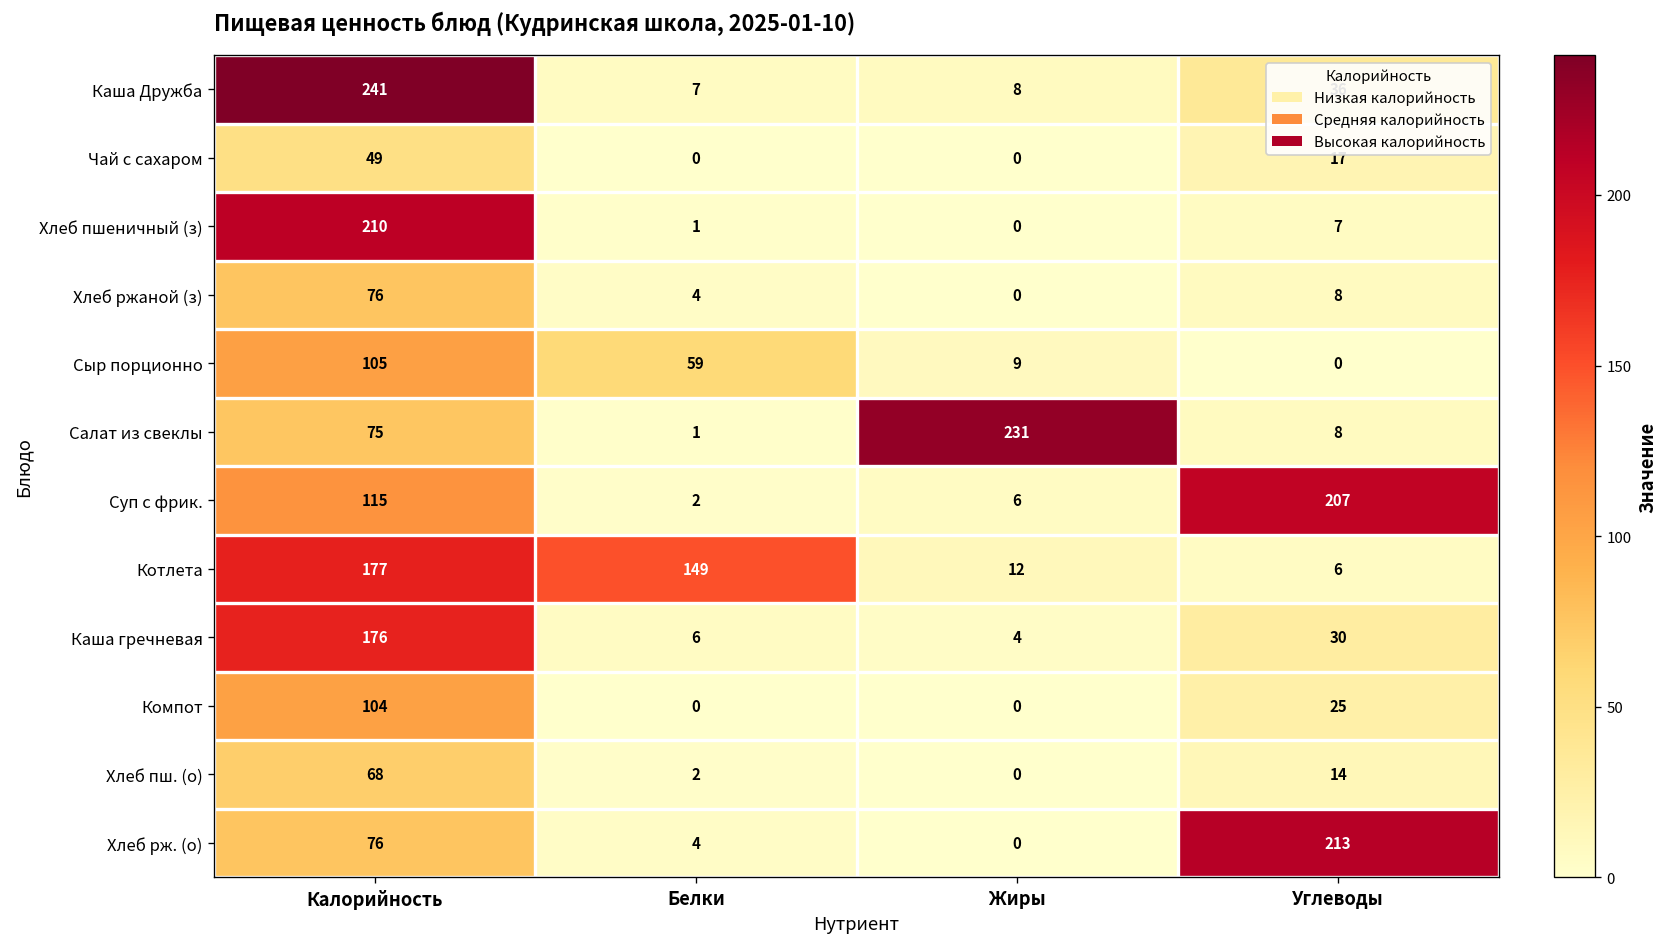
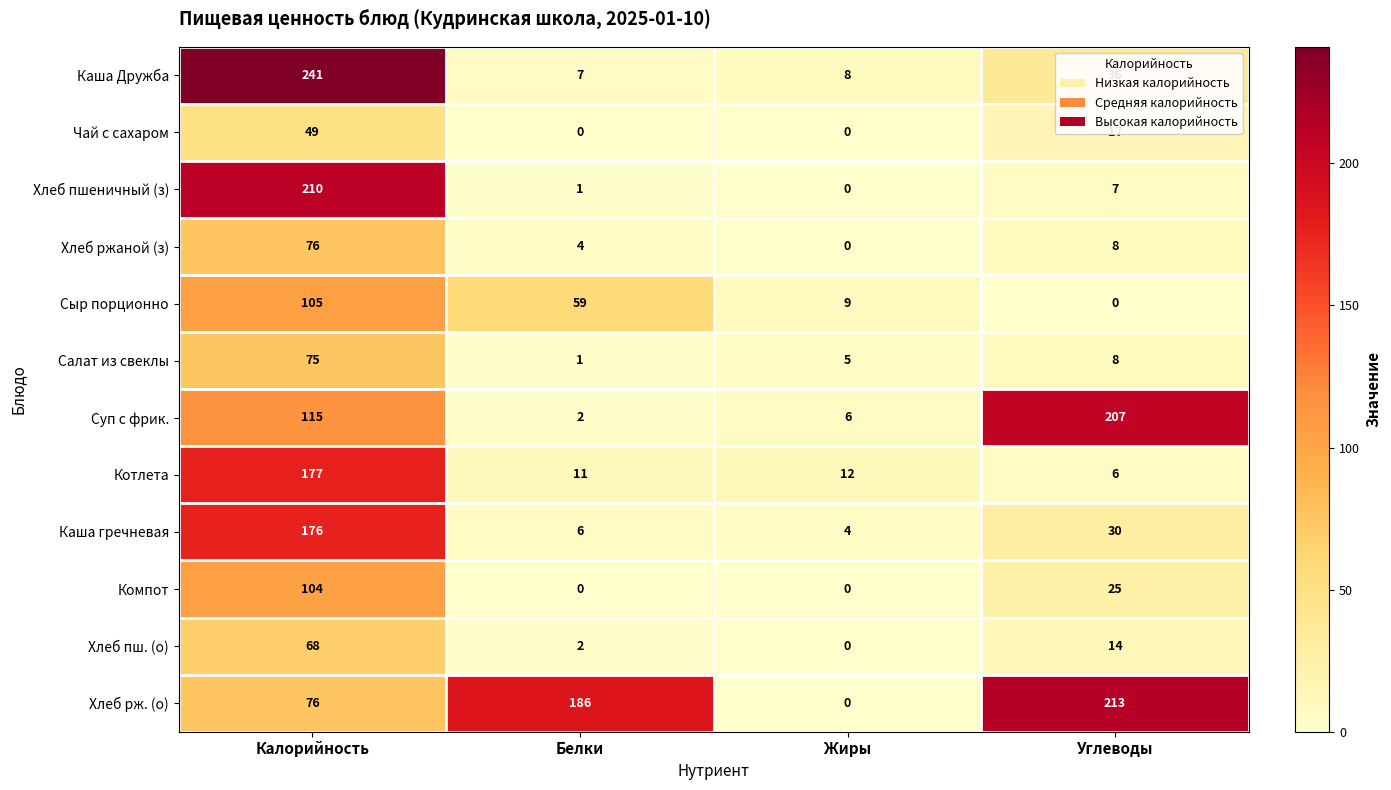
Салат из свеклы, Жиры: 231 -> 5
Котлета, Белки: 149 -> 11
Хлеб рж. (о), Белки: 4 -> 186
